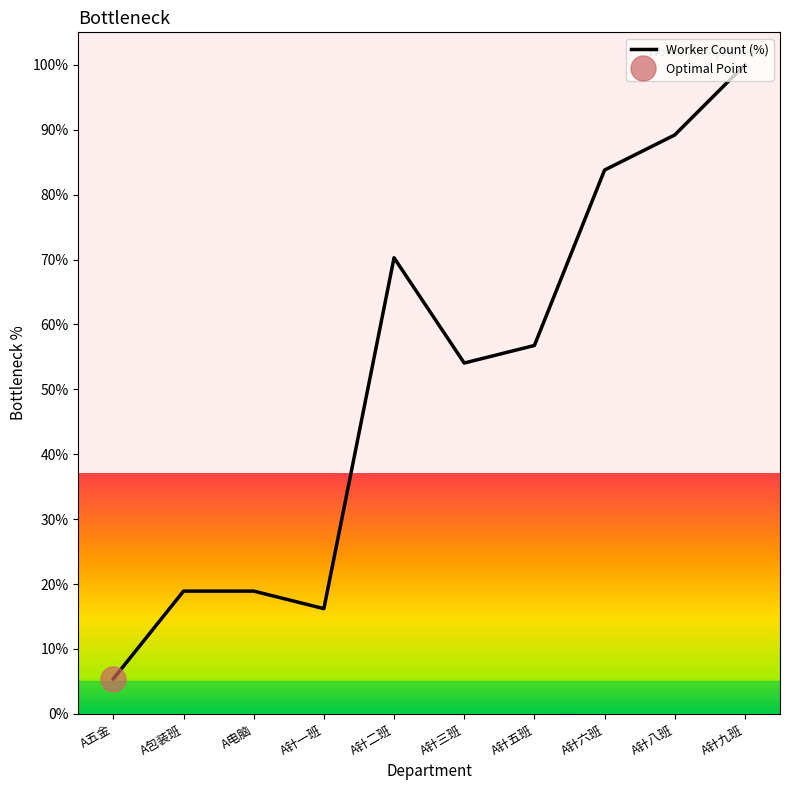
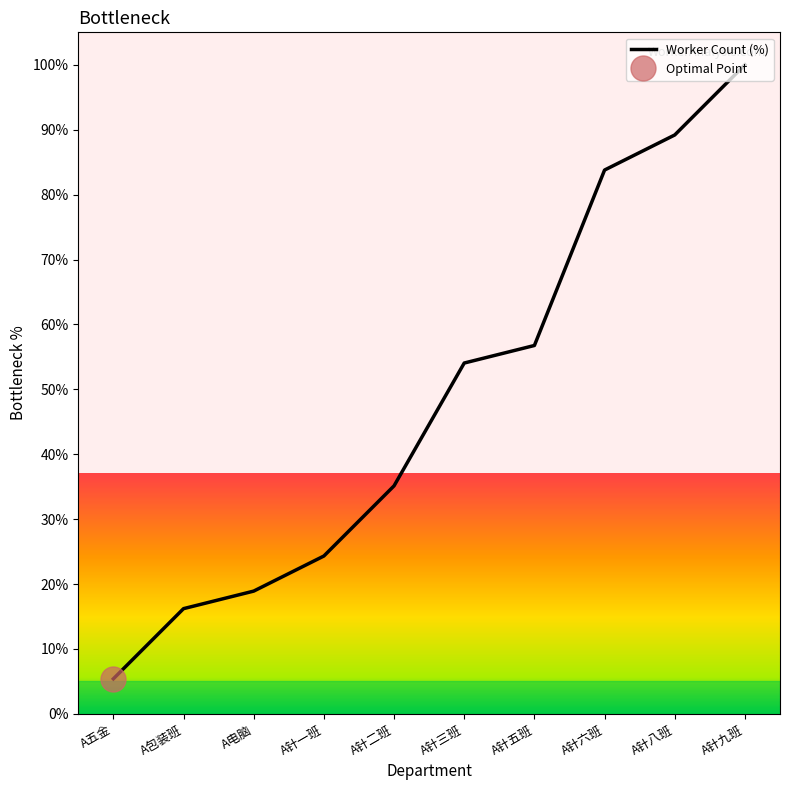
Worker Count (%), A包装班: 19% -> 16%
Worker Count (%), A针一班: 16% -> 24%
Worker Count (%), A针二班: 70% -> 35%
